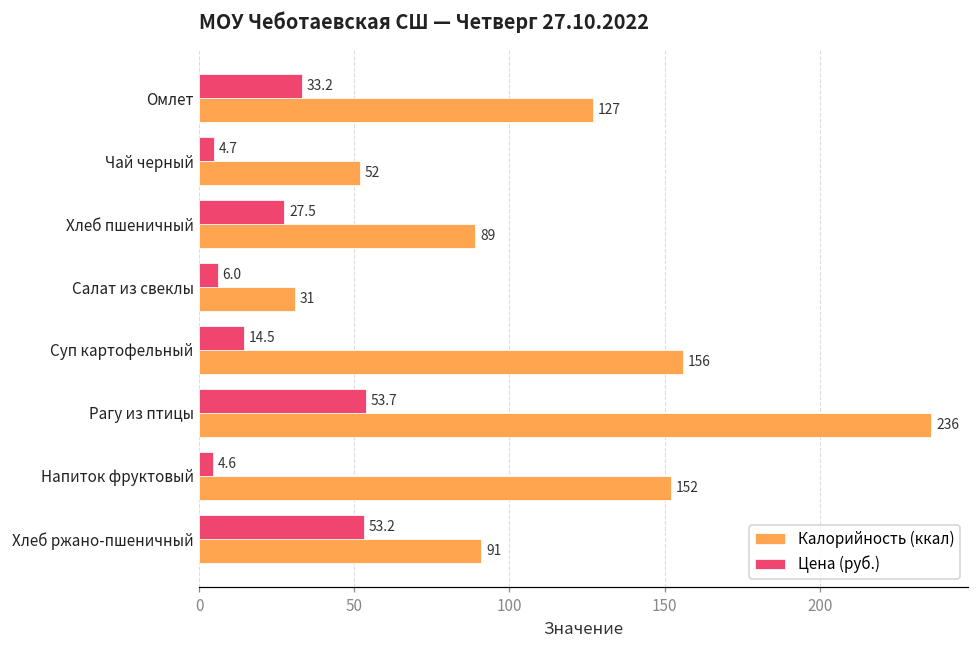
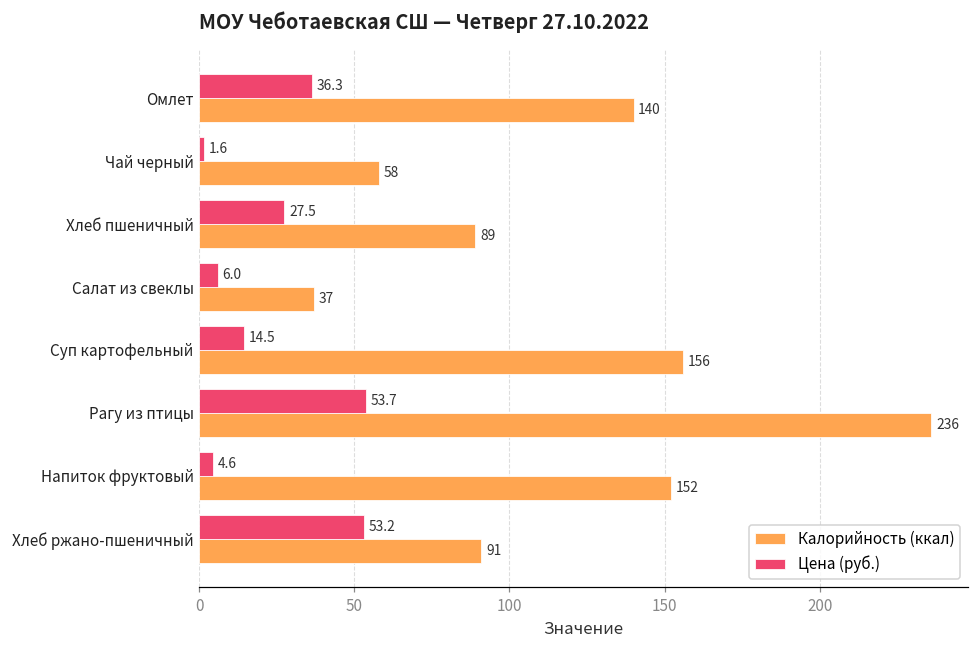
Цена (руб.), Омлет: 33.2 -> 36.3
Калорийность (ккал), Омлет: 127 -> 140
Цена (руб.), Чай черный: 4.7 -> 1.6
Калорийность (ккал), Чай черный: 52 -> 58
Калорийность (ккал), Салат из свеклы: 31 -> 37
